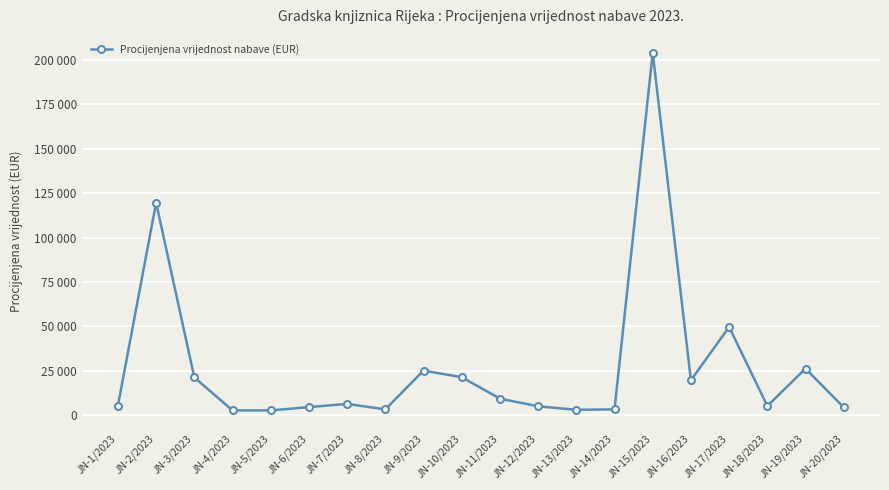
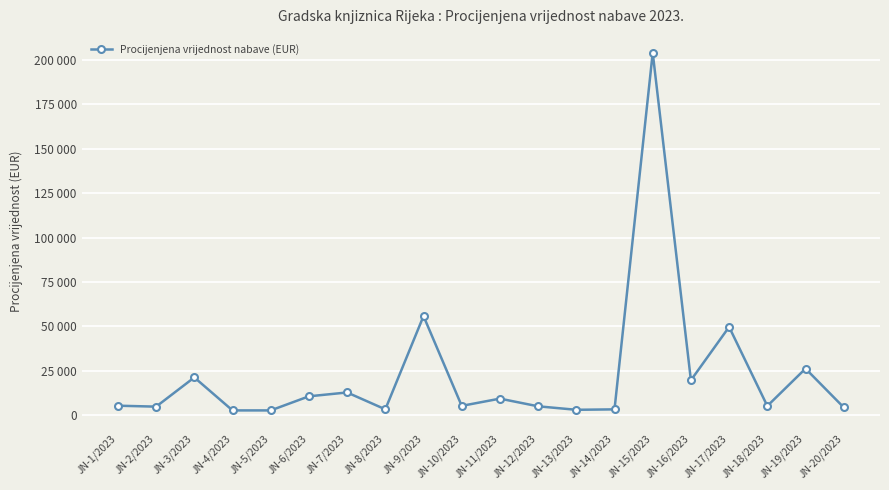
JN-2/2023: 120000 -> 5000
JN-6/2023: 5000 -> 11000
JN-7/2023: 6000 -> 13000
JN-9/2023: 25000 -> 56000
JN-10/2023: 21000 -> 5000
